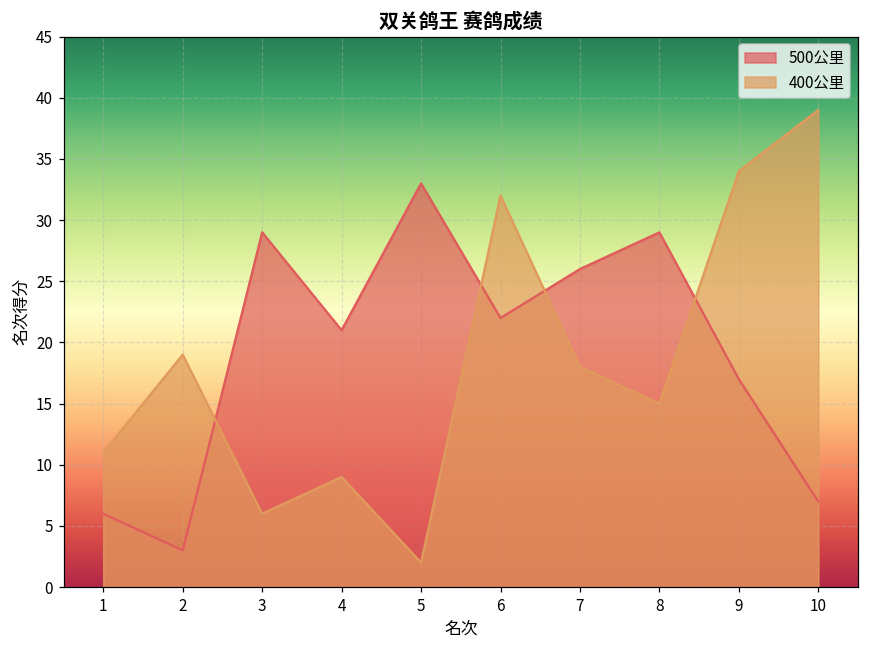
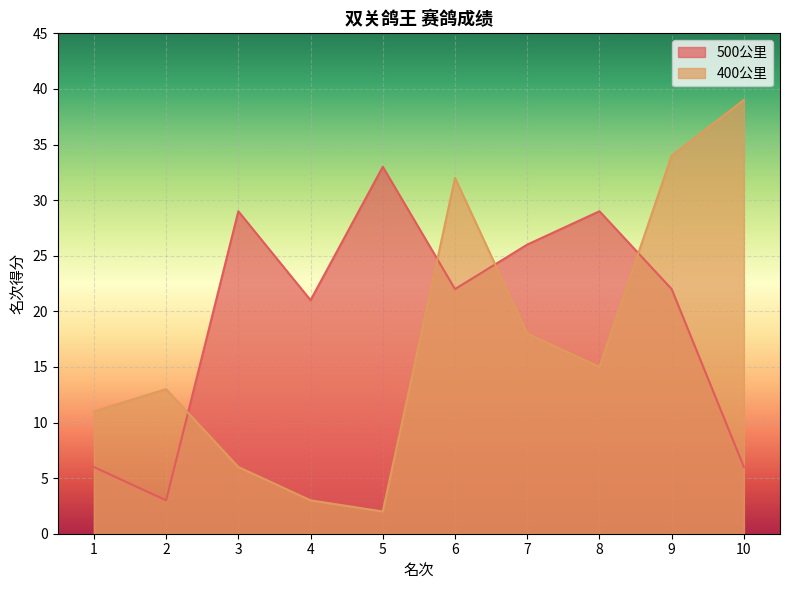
400公里, 2: 19 -> 13
400公里, 4: 9 -> 3
500公里, 9: 17 -> 22
500公里, 10: 7 -> 6
